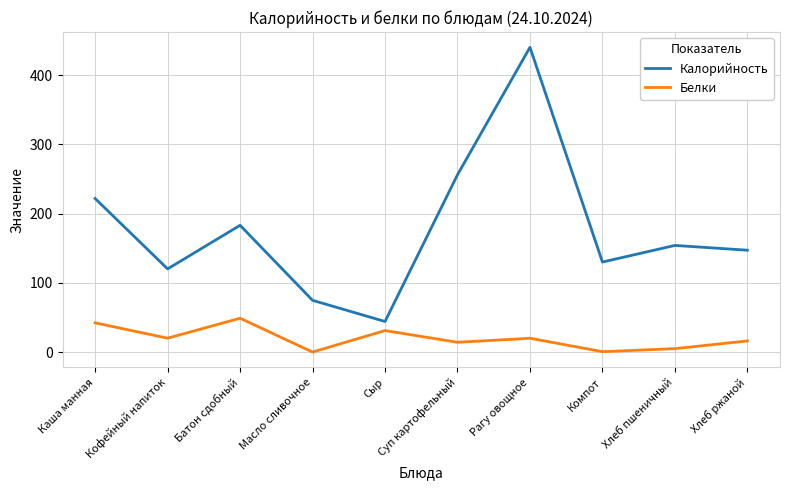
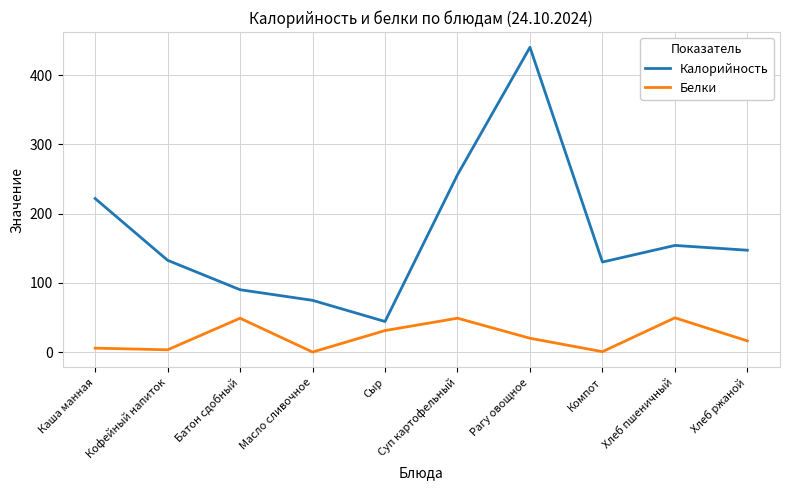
Белки, Каша манная: 40 -> 10
Калорийность, Кофейный напиток: 120 -> 130
Белки, Кофейный напиток: 20 -> 0
Калорийность, Батон сдобный: 180 -> 90
Белки, Суп картофельный: 10 -> 50
Белки, Хлеб пшеничный: 0 -> 50
